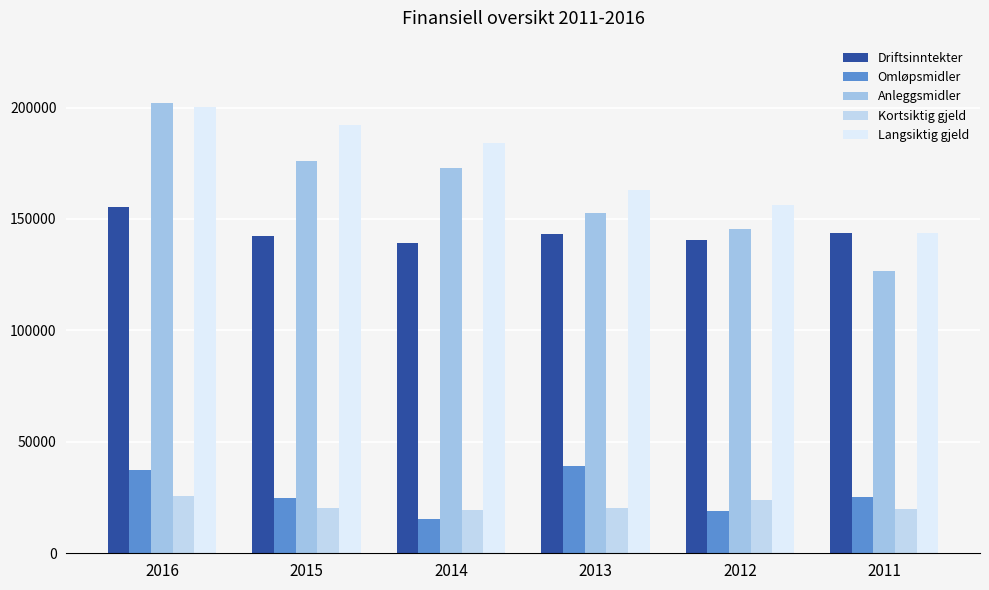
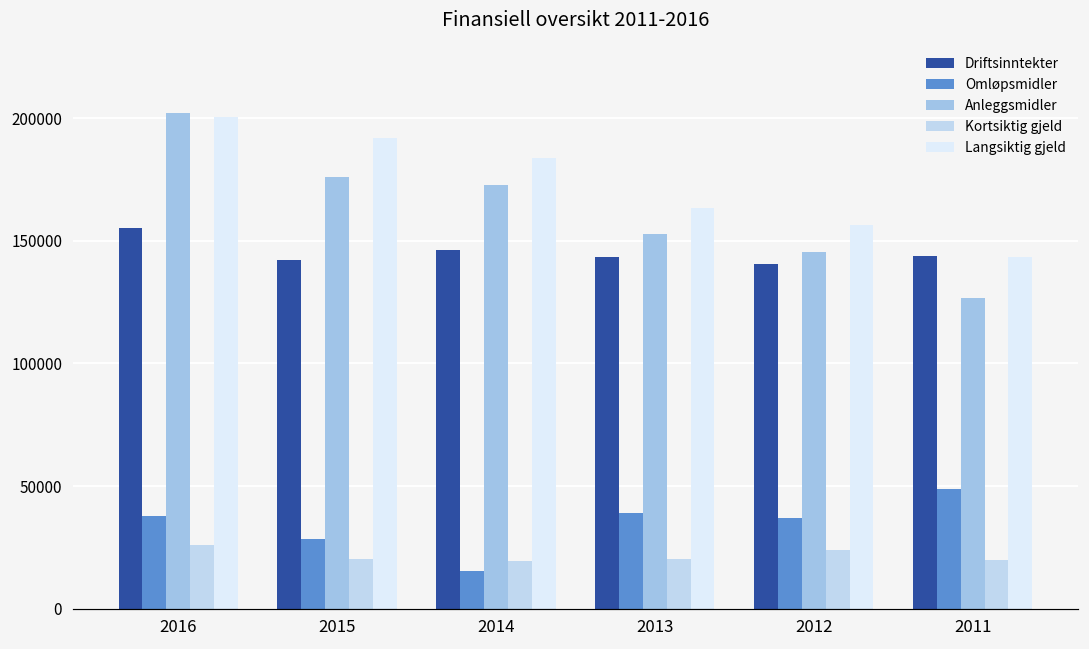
Omløpsmidler, 2015: 25000 -> 29000
Driftsinntekter, 2014: 139000 -> 146000
Omløpsmidler, 2012: 19000 -> 37000
Omløpsmidler, 2011: 25000 -> 49000
